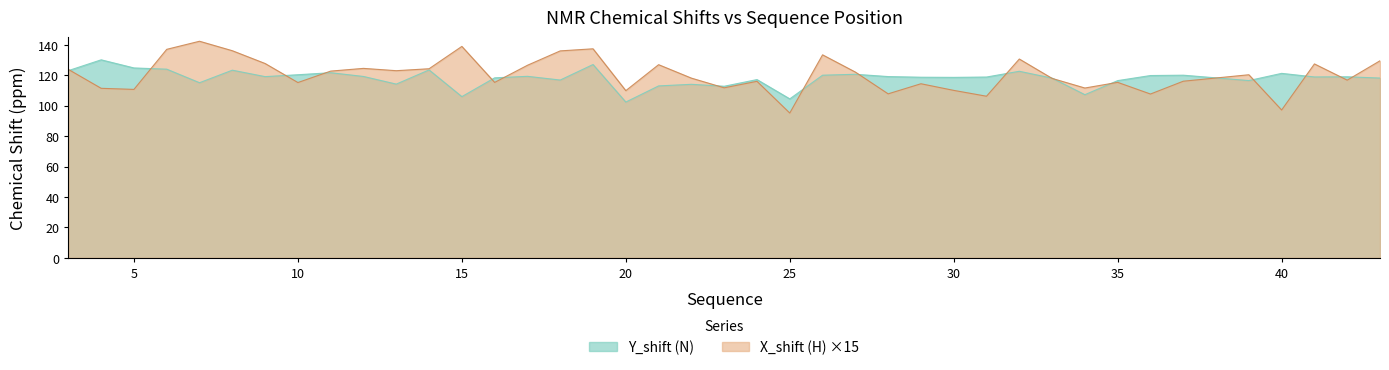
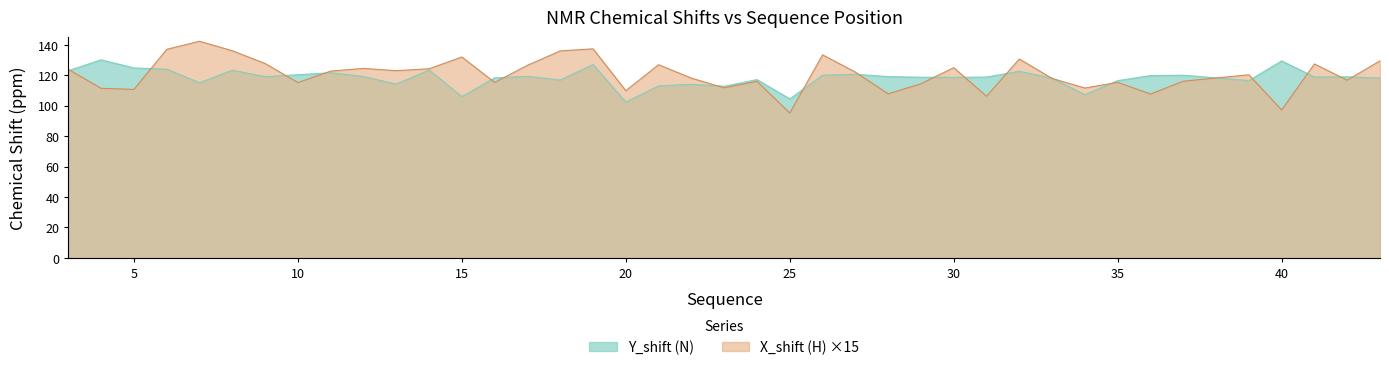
X_shift (H) ×15, 15: 139 -> 132
X_shift (H) ×15, 30: 110 -> 125
Y_shift (N), 40: 121 -> 129
